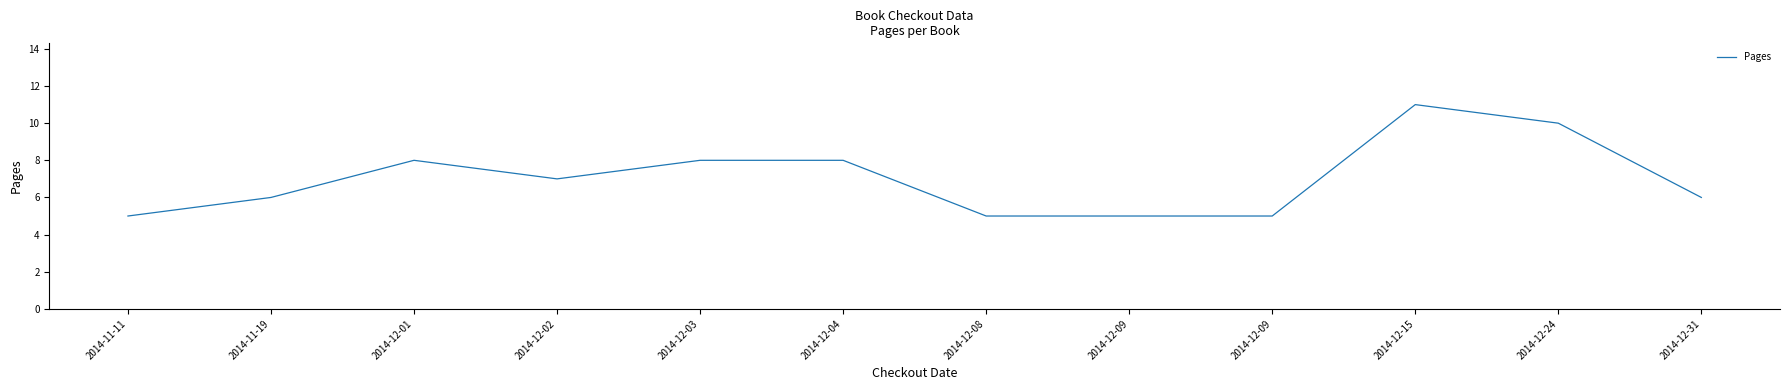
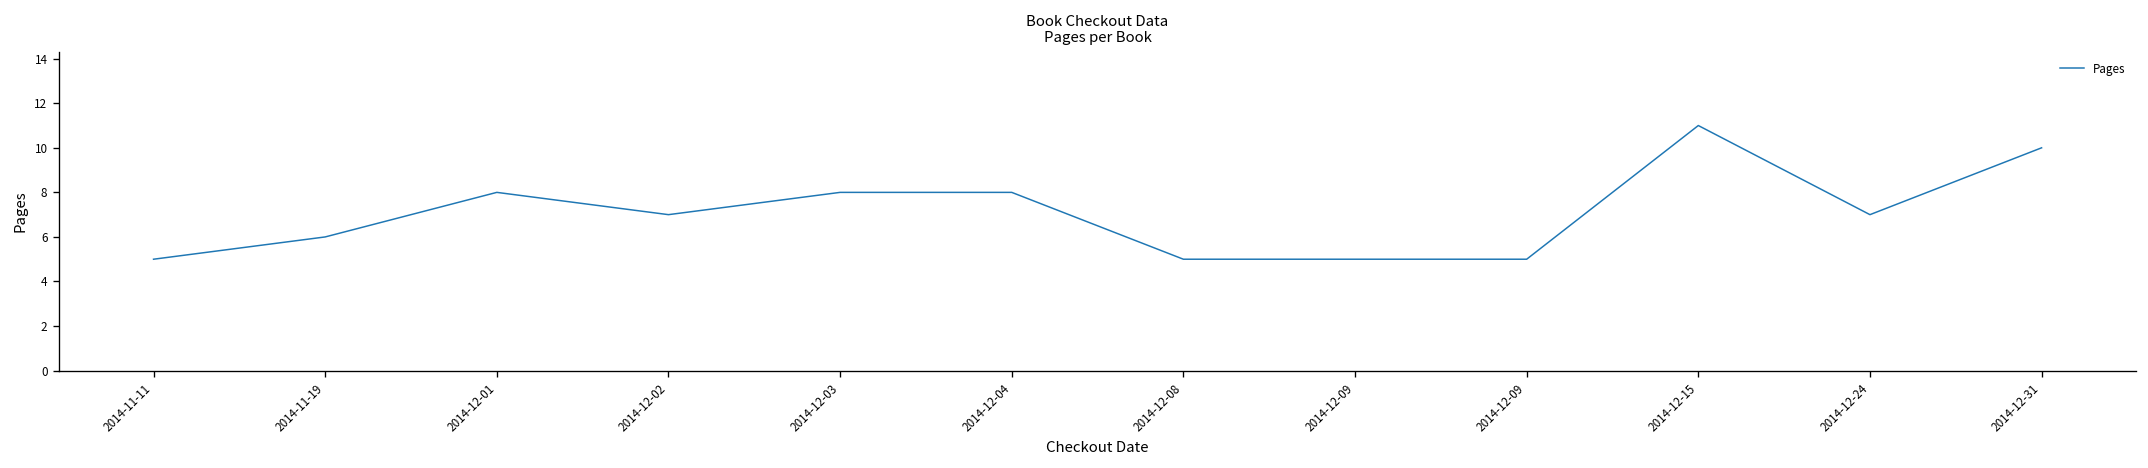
2014-12-24: 10 -> 7
2014-12-31: 6 -> 10
